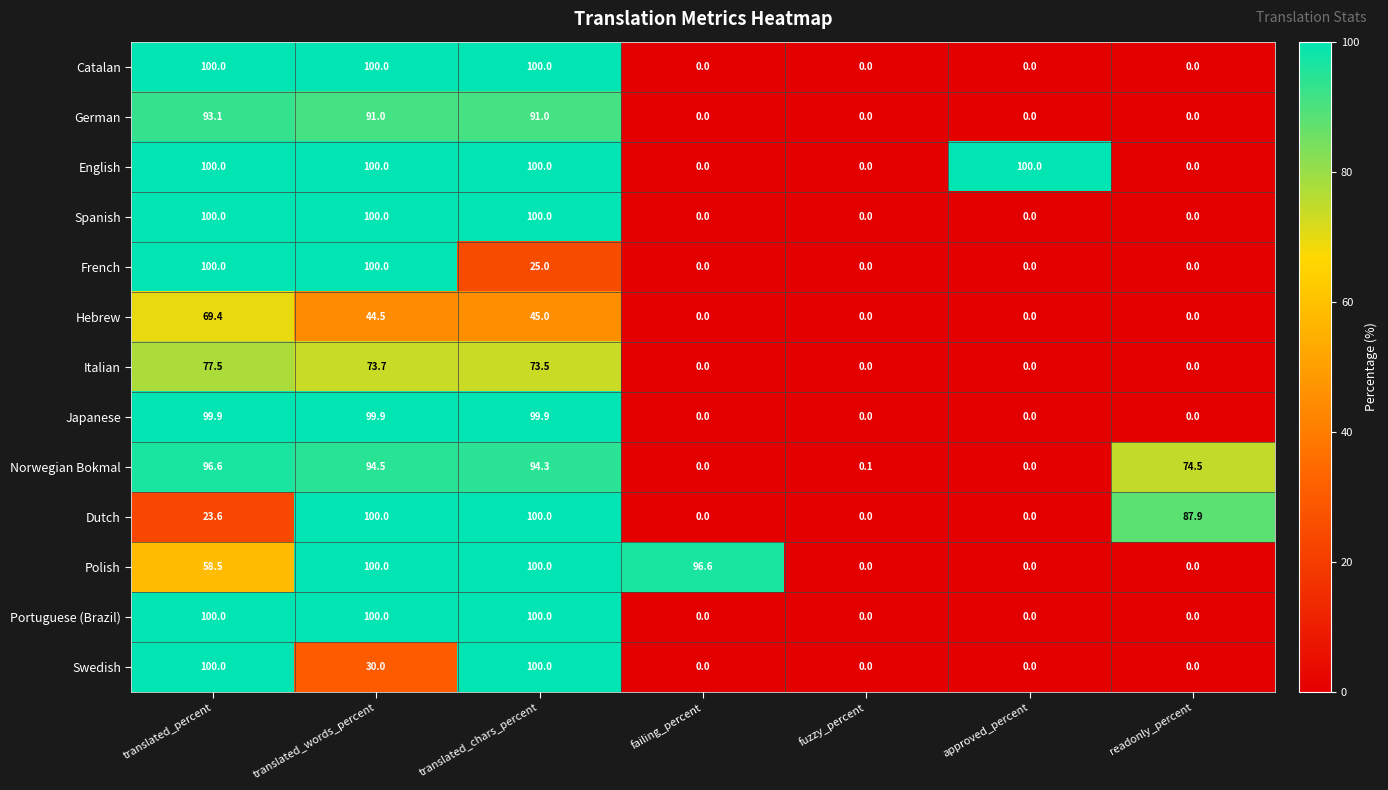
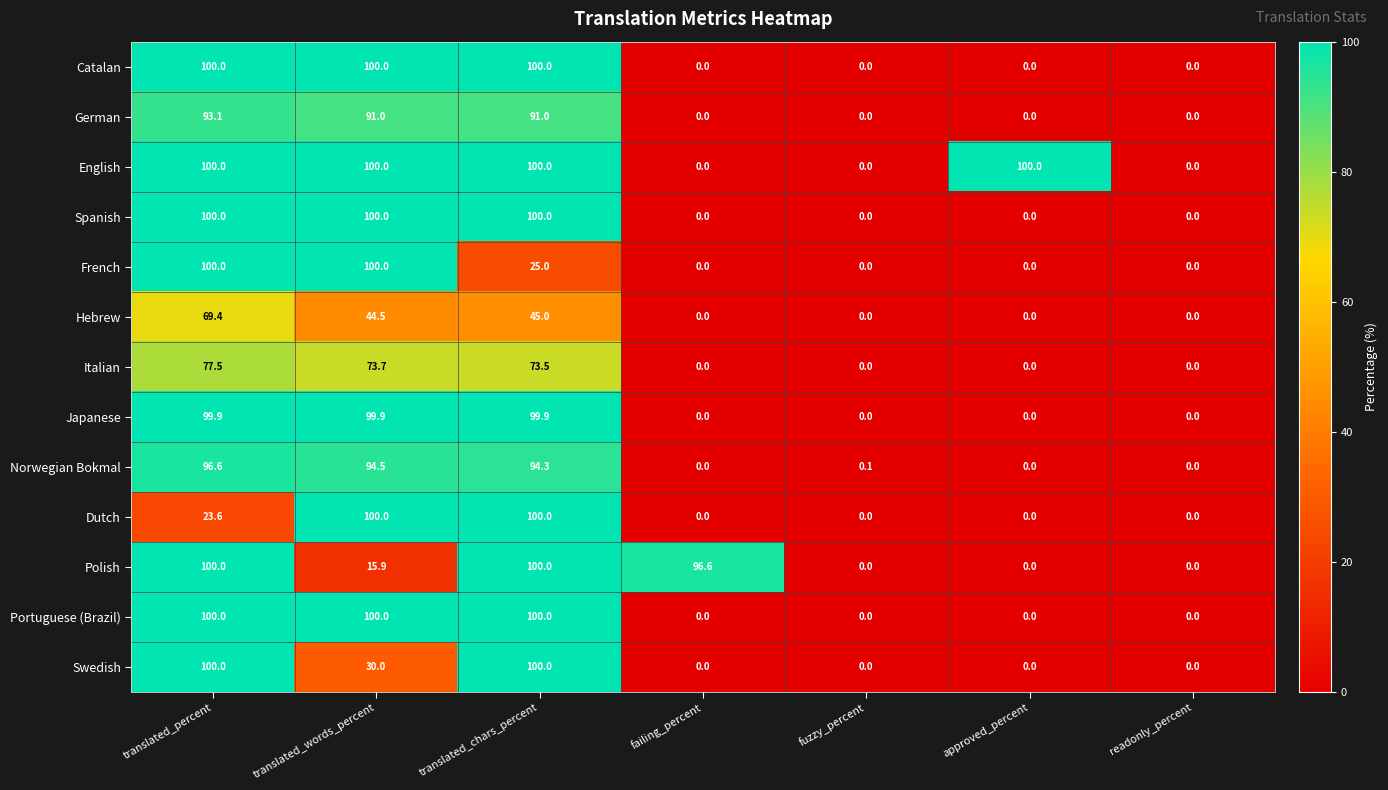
Norwegian Bokmal, readonly_percent: 74.5 -> 0.0
Dutch, readonly_percent: 87.9 -> 0.0
Polish, translated_percent: 58.5 -> 100.0
Polish, translated_words_percent: 100.0 -> 15.9
